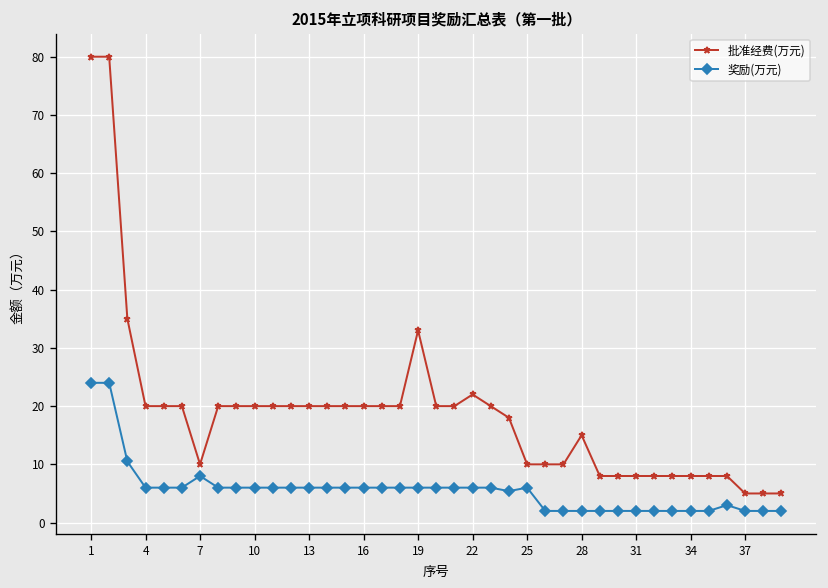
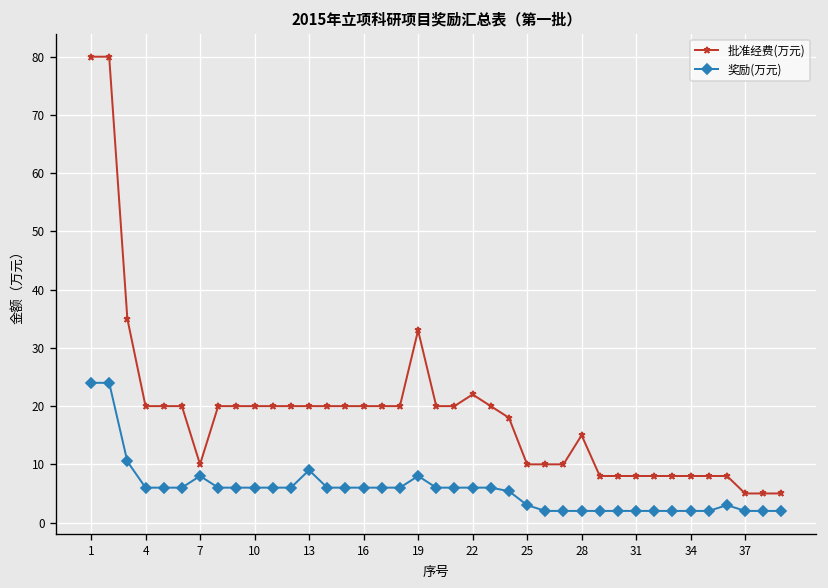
奖励(万元), 13: 6 -> 9
奖励(万元), 19: 6 -> 8
奖励(万元), 25: 6 -> 3
